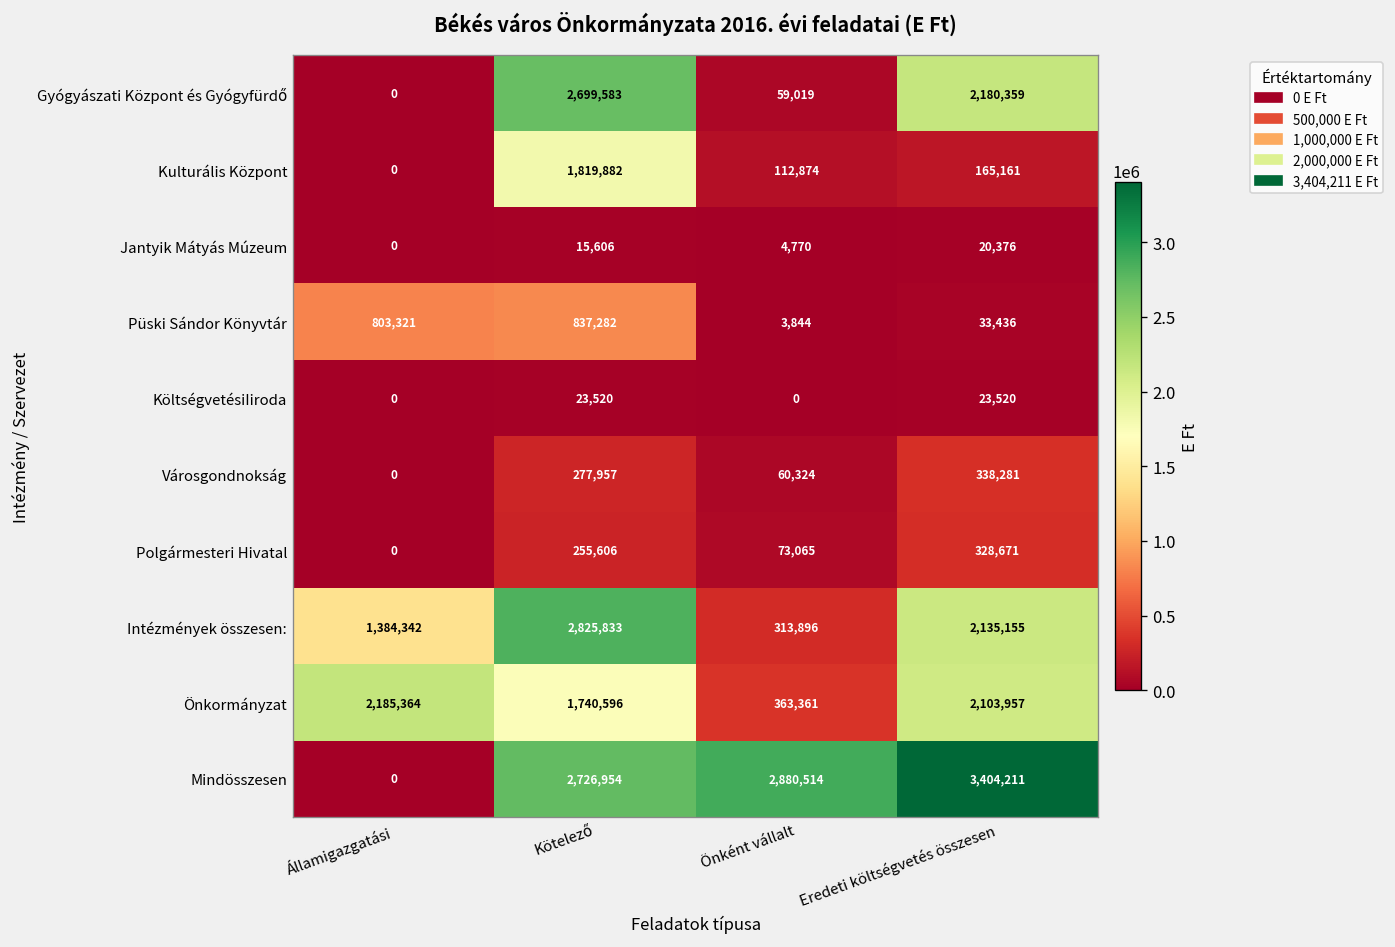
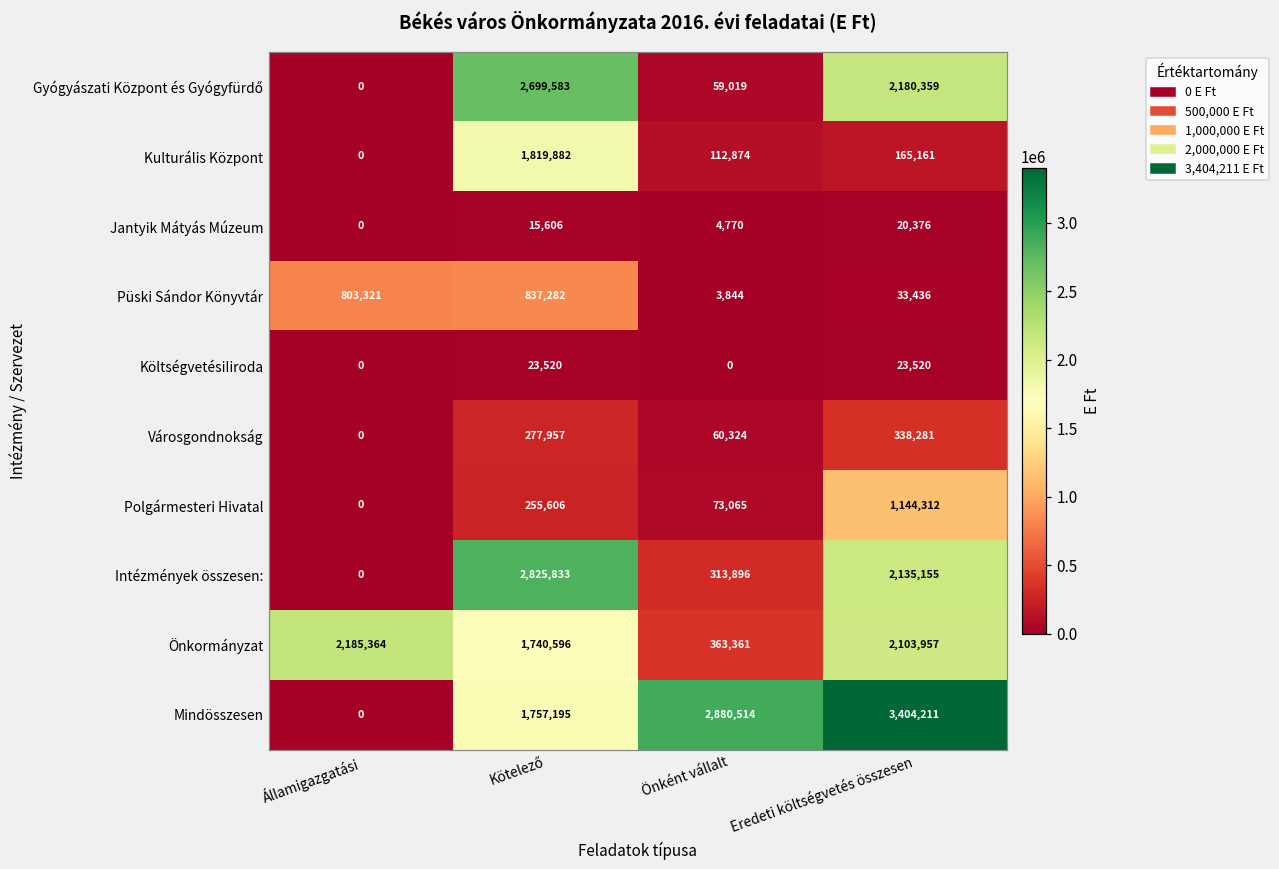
Polgármesteri Hivatal, Eredeti költségvetés összesen: 328,671 -> 1,144,312
Intézmények összesen:, Államigazgatási: 1,384,342 -> 0
Mindösszesen, Kötelező: 2,726,954 -> 1,757,195
